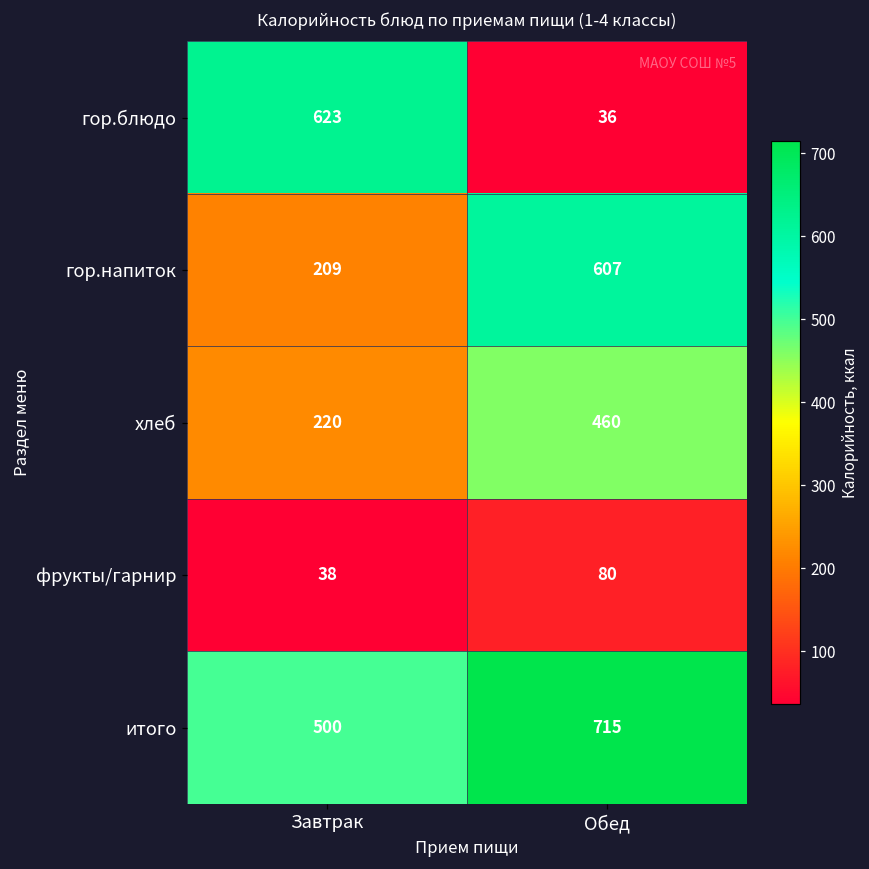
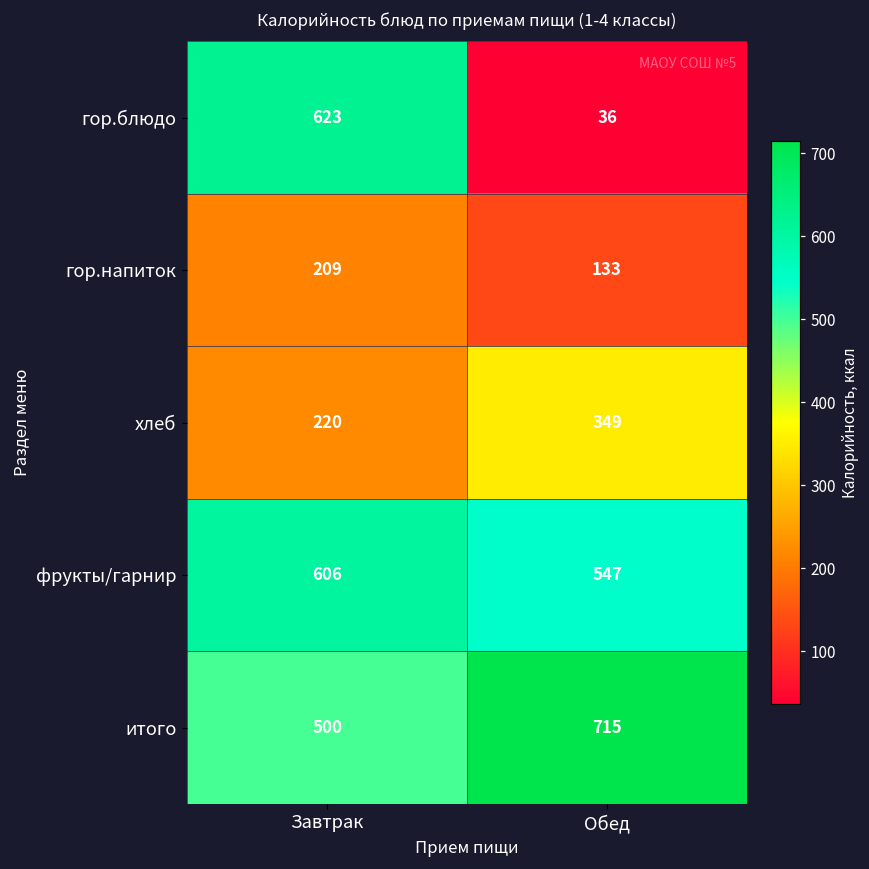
гор.напиток, Обед: 607 -> 133
хлеб, Обед: 460 -> 349
фрукты/гарнир, Завтрак: 38 -> 606
фрукты/гарнир, Обед: 80 -> 547
